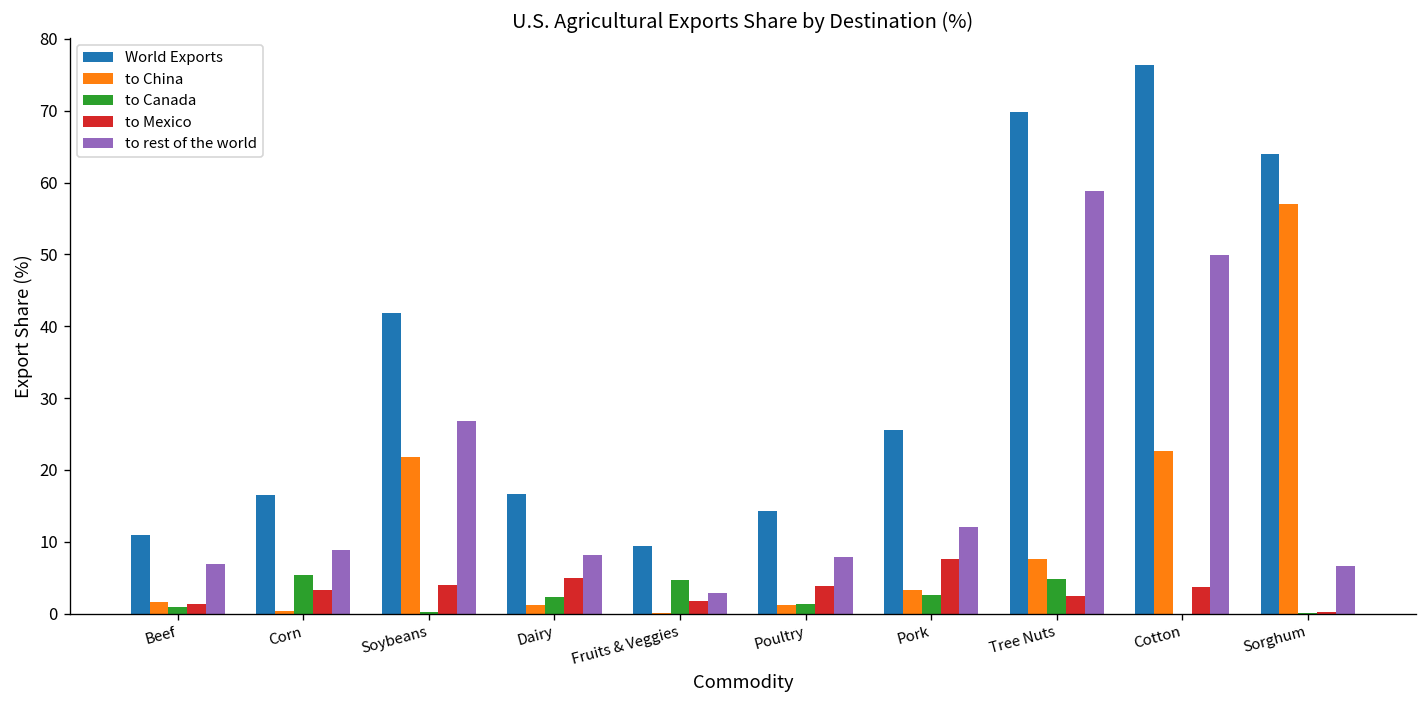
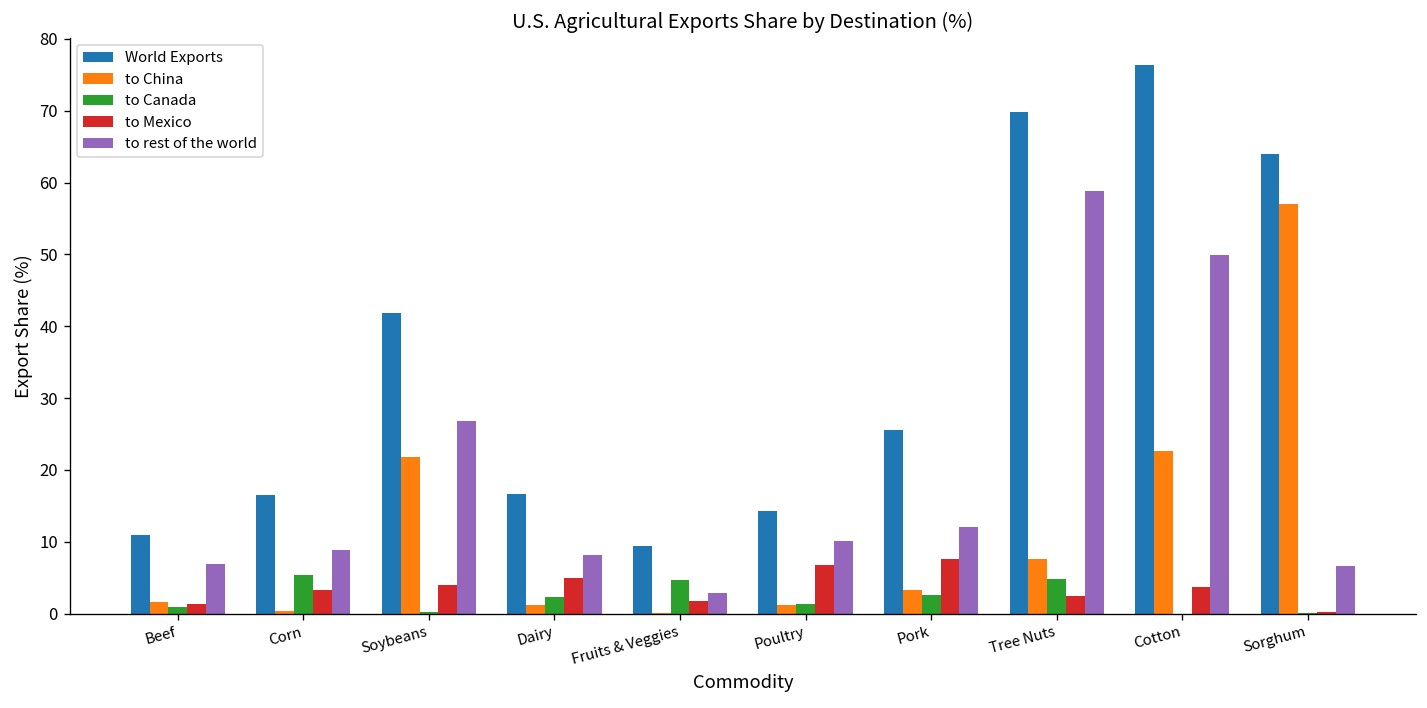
to Mexico, Poultry: 4 -> 7
to rest of the world, Poultry: 8 -> 10
